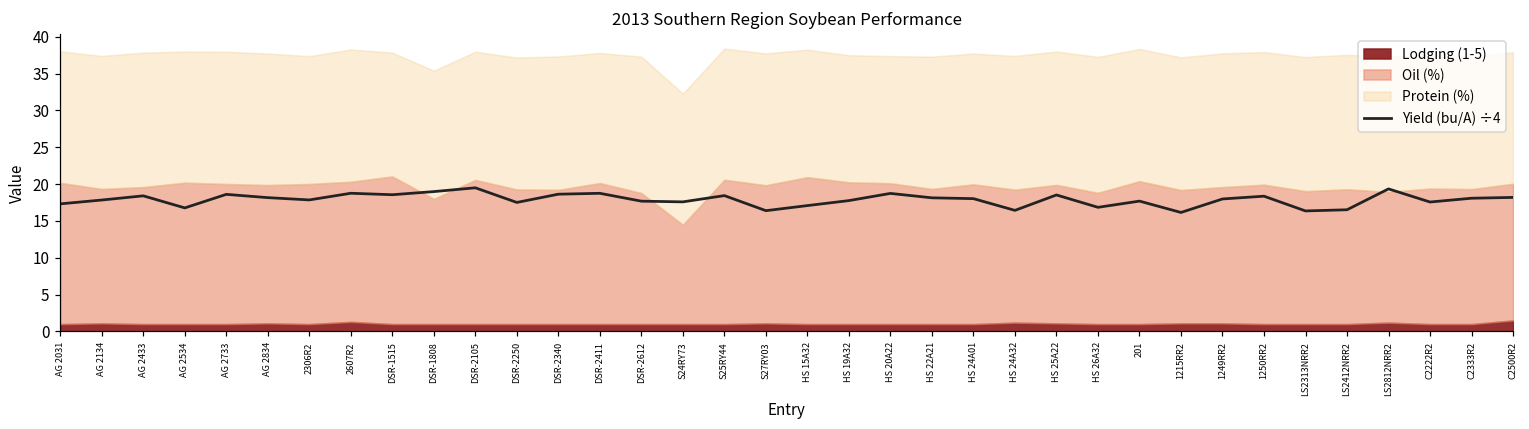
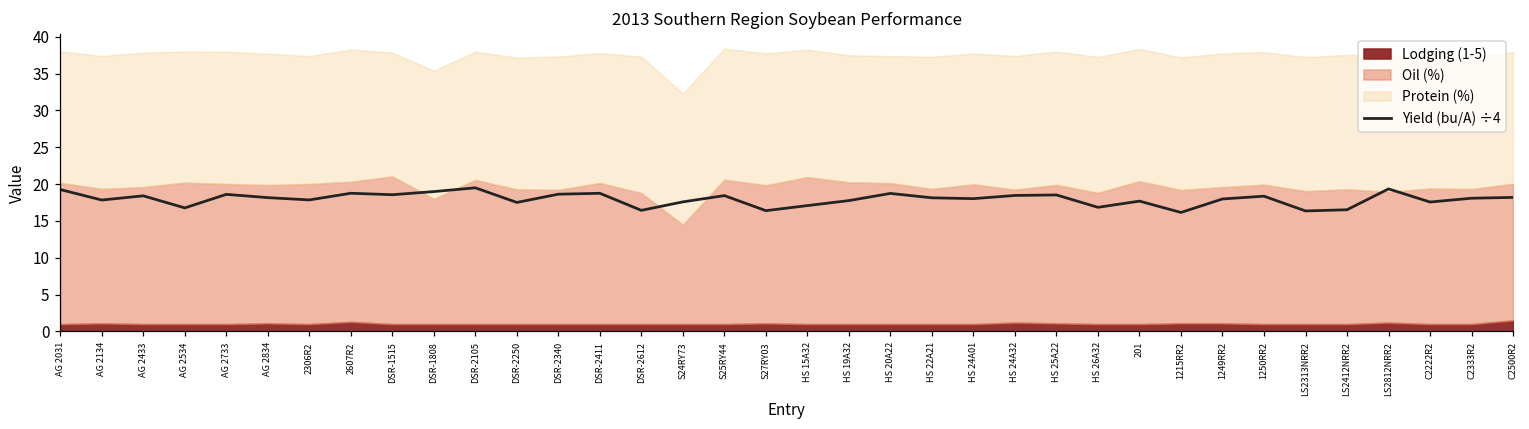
Yield (bu/A) ÷4, AG 2031: 17 -> 19
Yield (bu/A) ÷4, DSR-2612: 18 -> 16
Yield (bu/A) ÷4, HS 24A32: 16 -> 18
